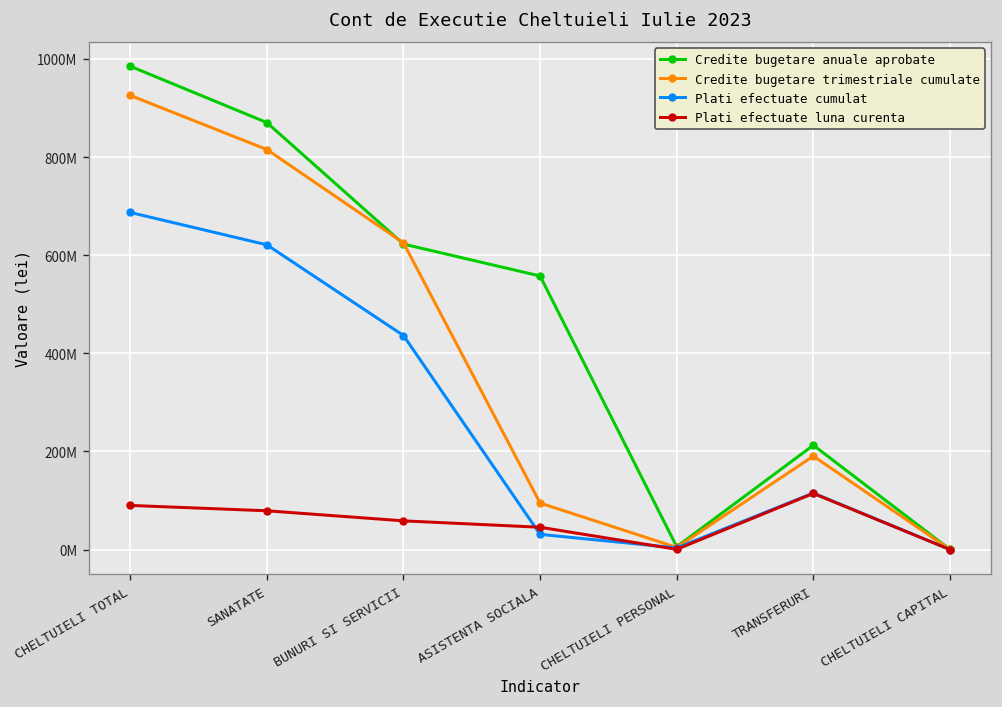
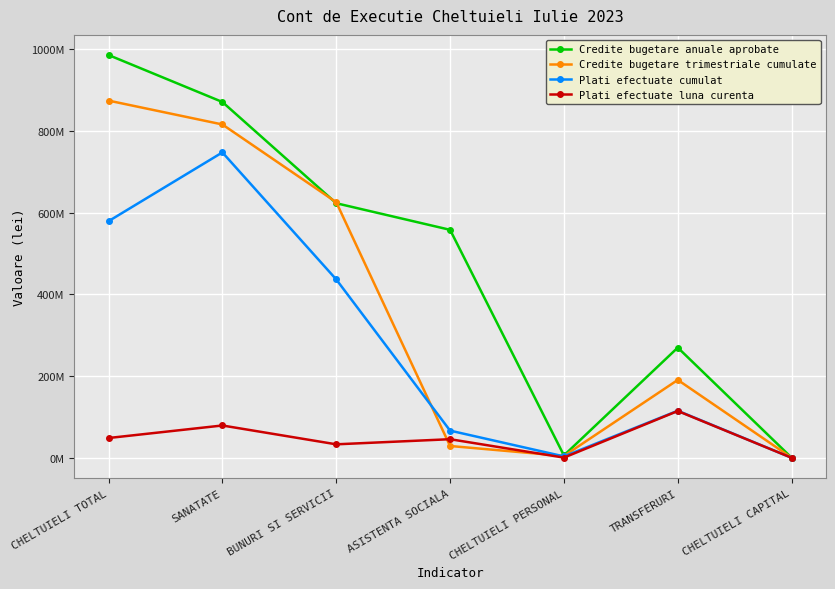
Credite bugetare trimestriale cumulate, CHELTUIELI TOTAL: 930000000 -> 870000000
Plati efectuate cumulat, CHELTUIELI TOTAL: 690000000 -> 580000000
Plati efectuate luna curenta, CHELTUIELI TOTAL: 90000000 -> 50000000
Plati efectuate cumulat, SANATATE: 620000000 -> 750000000
Plati efectuate luna curenta, BUNURI SI SERVICII: 60000000 -> 30000000
Credite bugetare trimestriale cumulate, ASISTENTA SOCIALA: 90000000 -> 30000000
Plati efectuate cumulat, ASISTENTA SOCIALA: 30000000 -> 70000000
Credite bugetare anuale aprobate, TRANSFERURI: 210000000 -> 270000000
